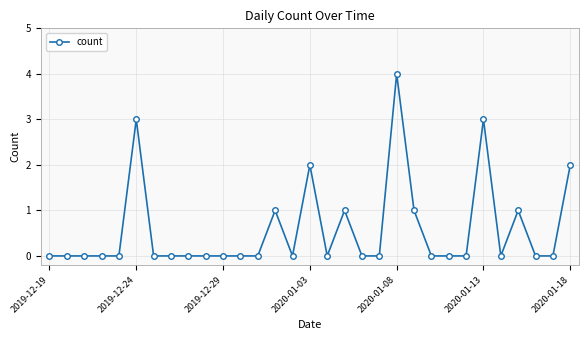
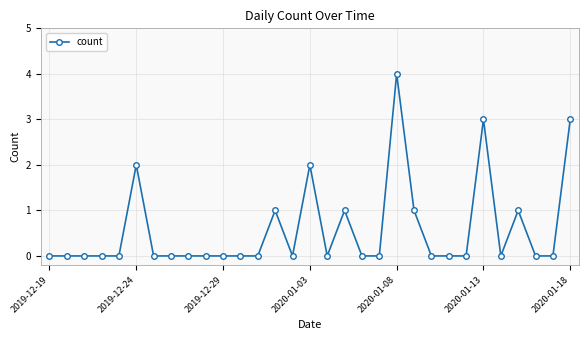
2019-12-24: 3 -> 2
2020-01-18: 2 -> 3
